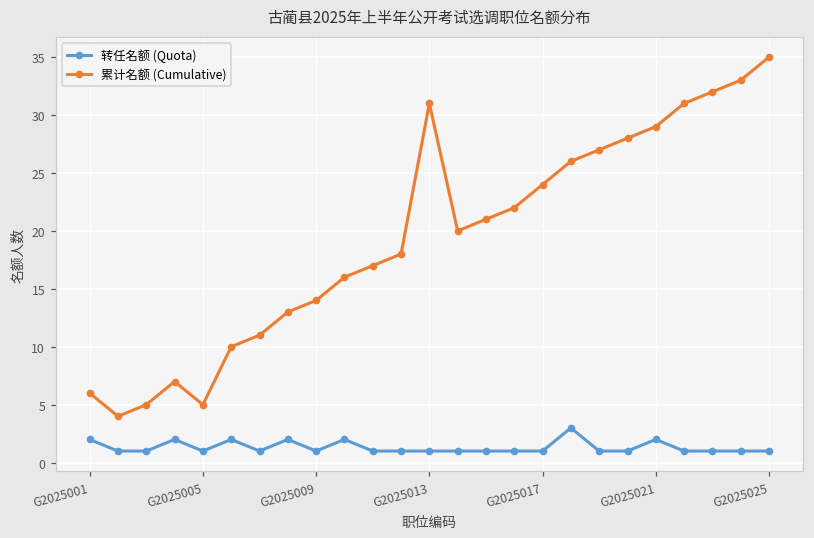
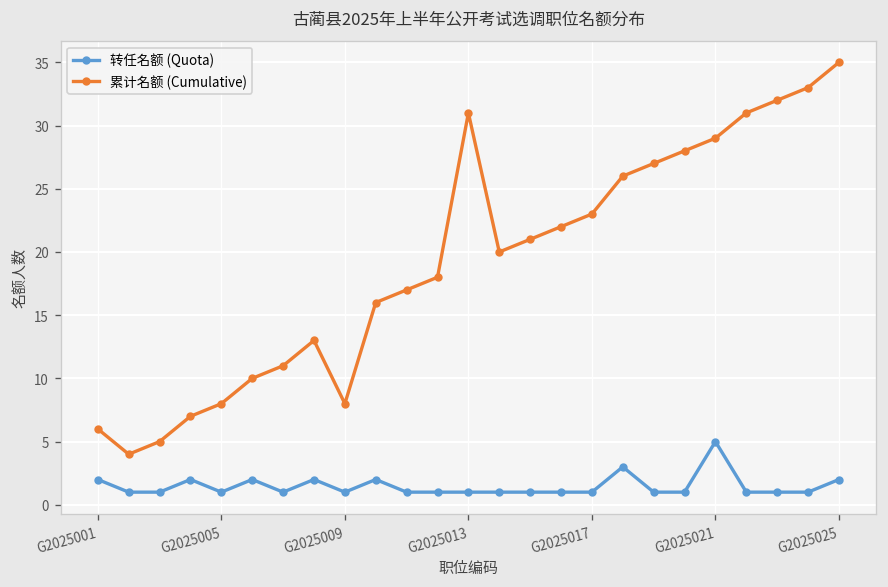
累计名额 (Cumulative), G2025005: 5 -> 8
累计名额 (Cumulative), G2025009: 14 -> 8
累计名额 (Cumulative), G2025017: 24 -> 23
转任名额 (Quota), G2025021: 2 -> 5
转任名额 (Quota), G2025025: 1 -> 2
